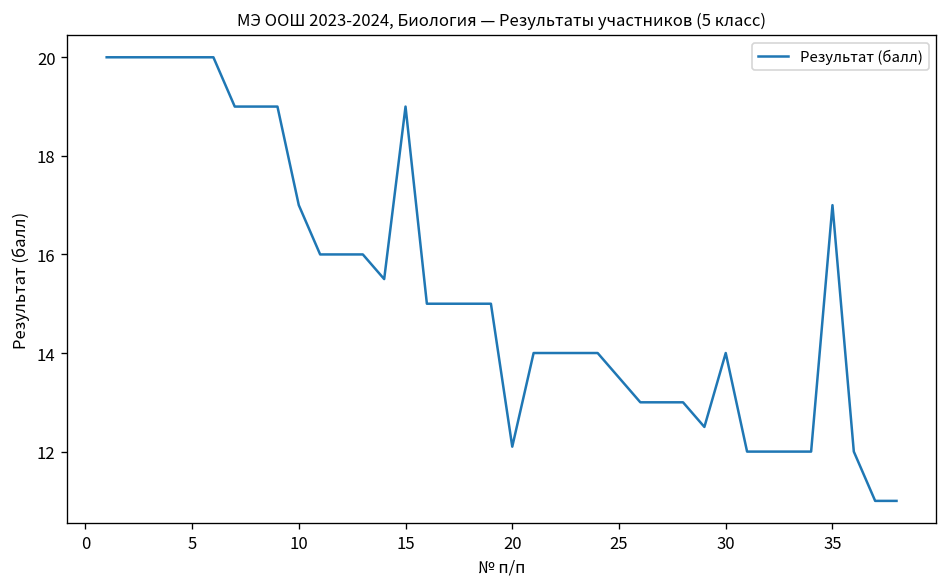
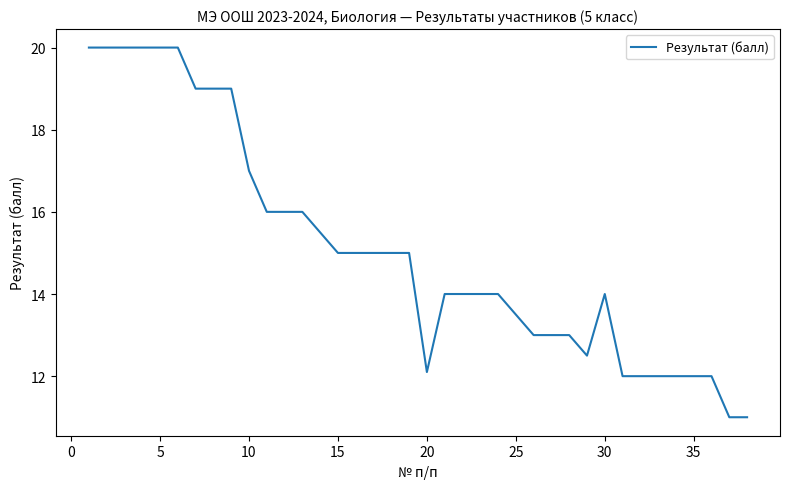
15: 19 -> 15
35: 17 -> 12
